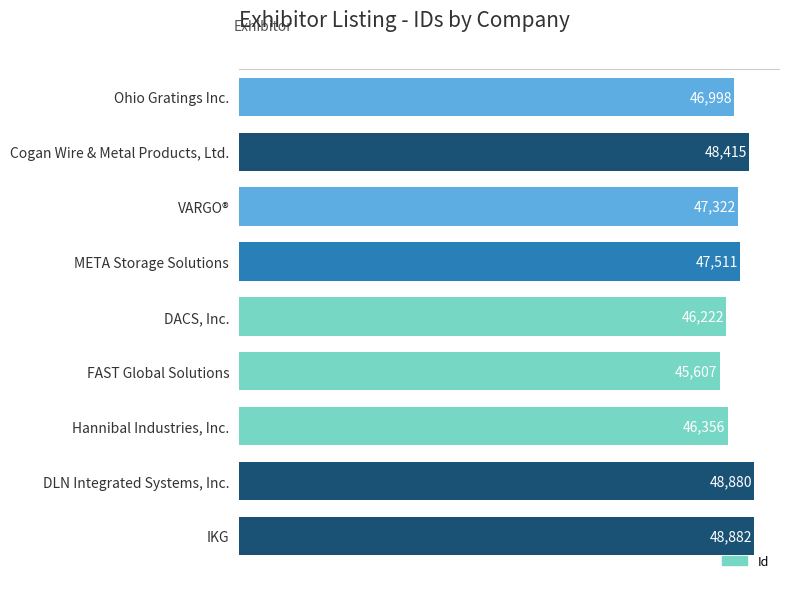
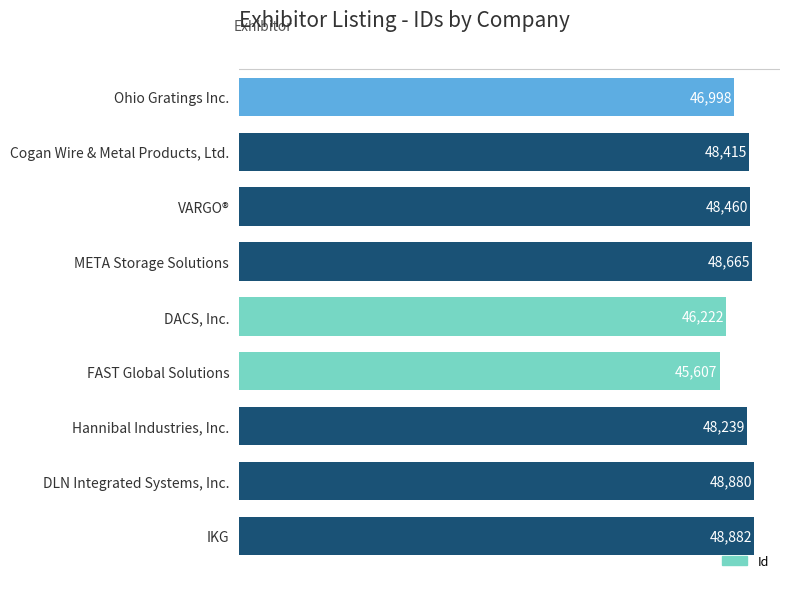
VARGO®: 47,322 -> 48,460
META Storage Solutions: 47,511 -> 48,665
Hannibal Industries, Inc.: 46,356 -> 48,239
